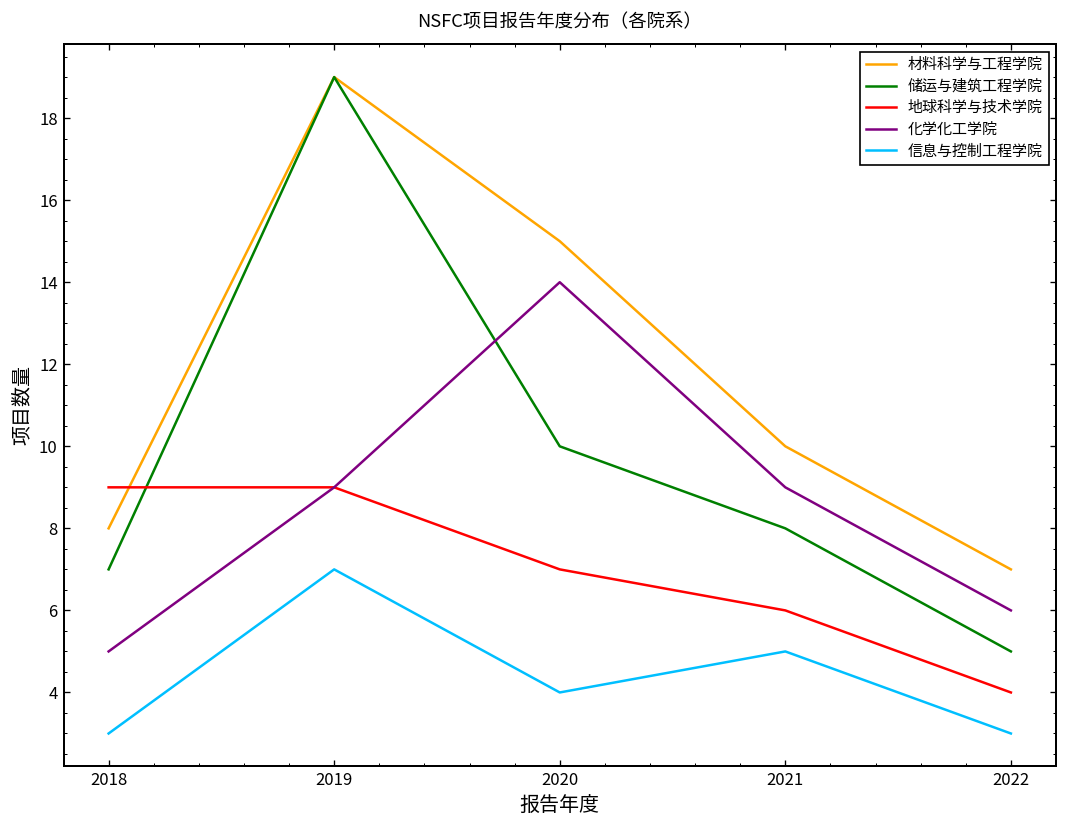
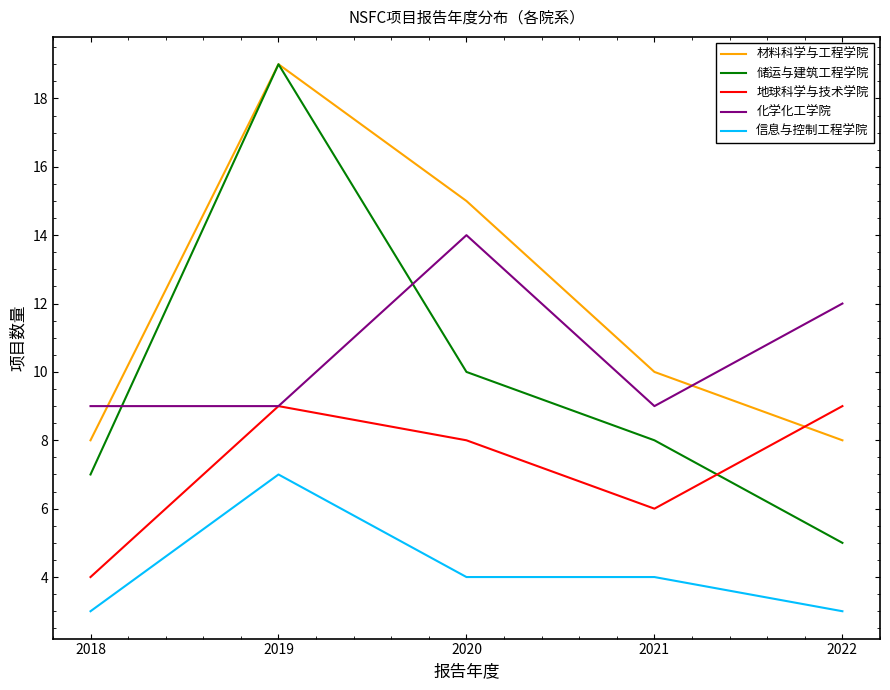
地球科学与技术学院, 2018: 9 -> 4
化学化工学院, 2018: 5 -> 9
地球科学与技术学院, 2020: 7 -> 8
信息与控制工程学院, 2021: 5 -> 4
材料科学与工程学院, 2022: 7 -> 8
地球科学与技术学院, 2022: 4 -> 9
化学化工学院, 2022: 6 -> 12
